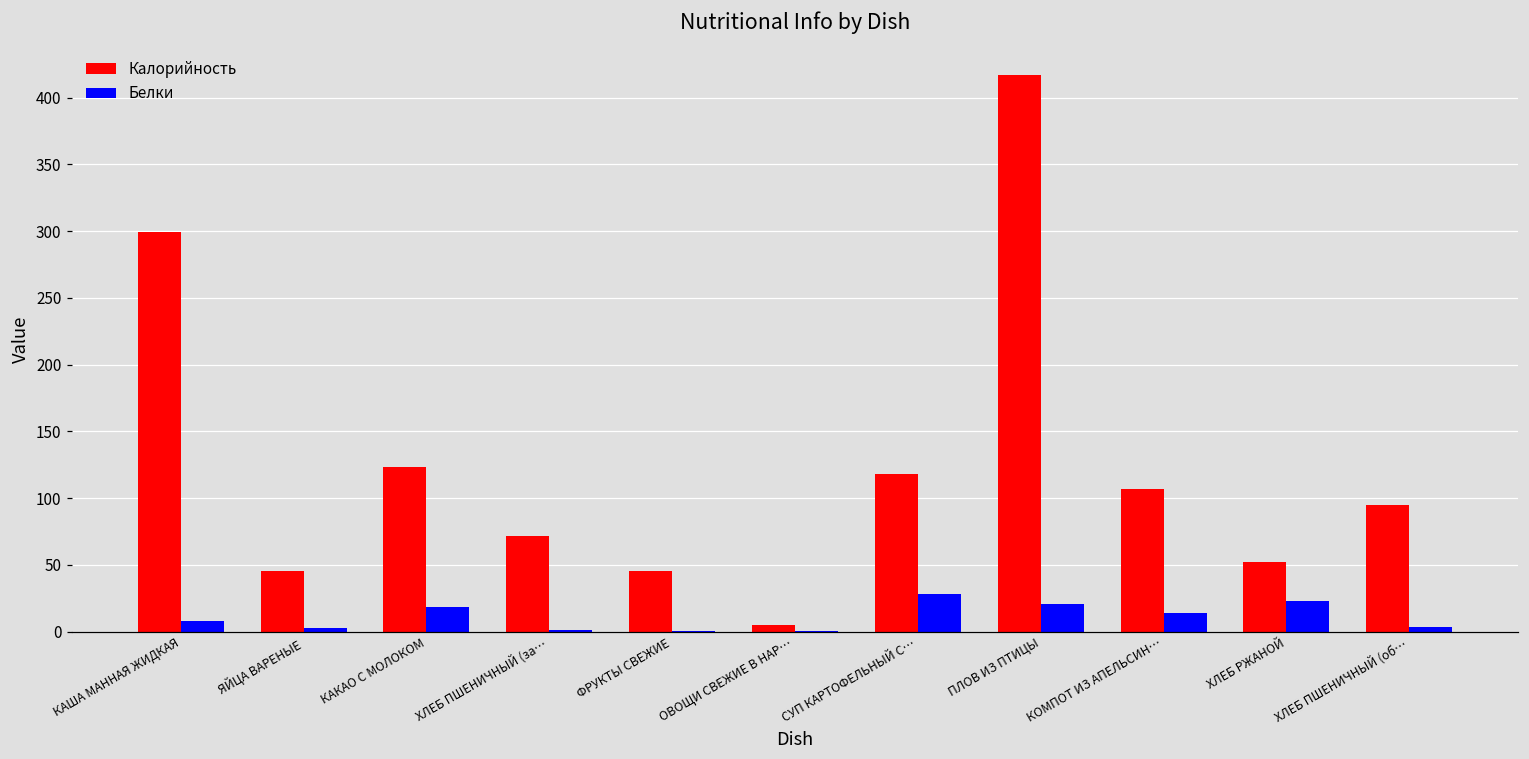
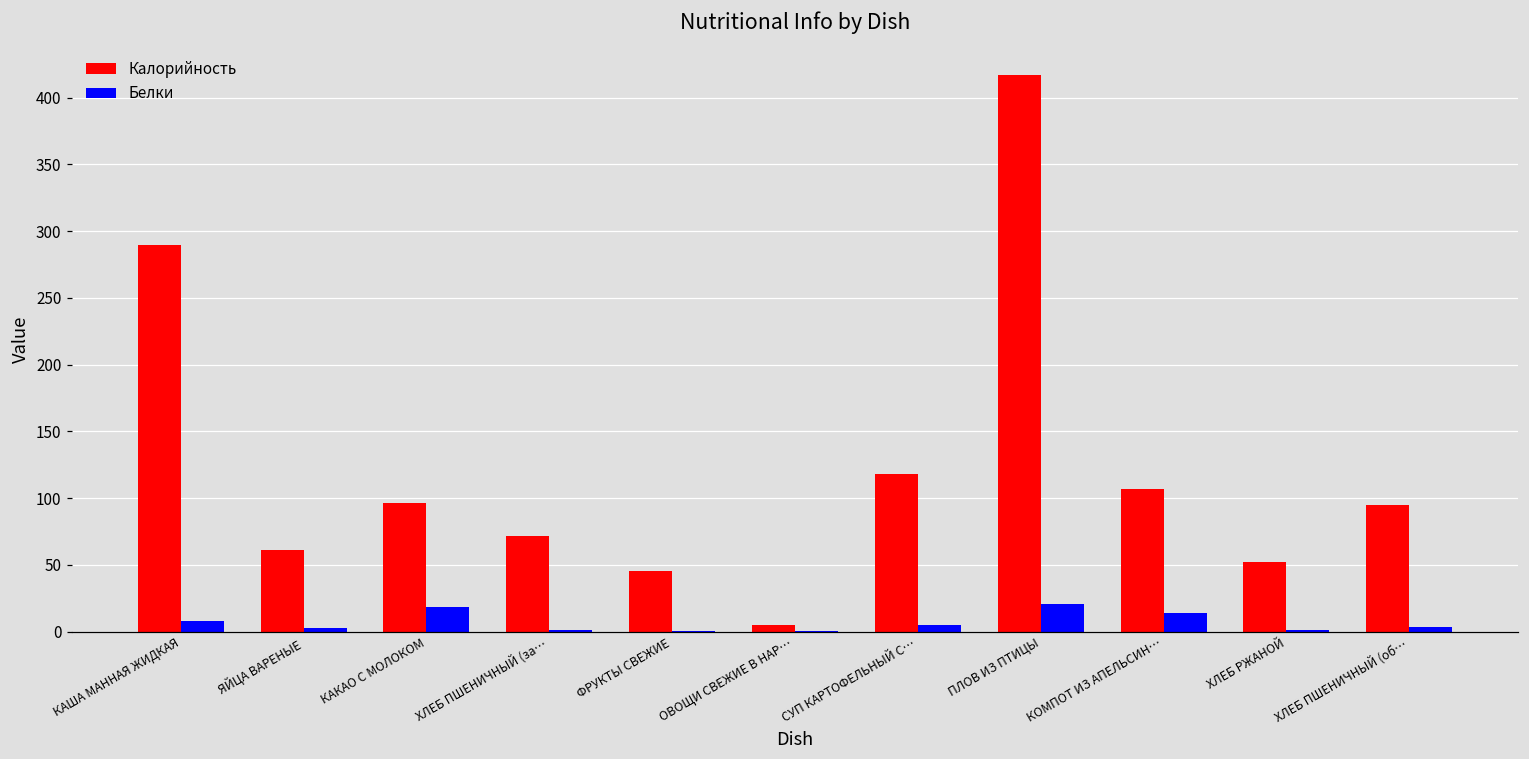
Калорийность, КАША МАННАЯ ЖИДКАЯ: 299 -> 290
Калорийность, ЯЙЦА ВАРЕНЫЕ: 45 -> 61
Калорийность, КАКАО С МОЛОКОМ: 123 -> 96
Белки, СУП КАРТОФЕЛЬНЫЙ С…: 28 -> 5
Белки, ХЛЕБ РЖАНОЙ: 23 -> 1
